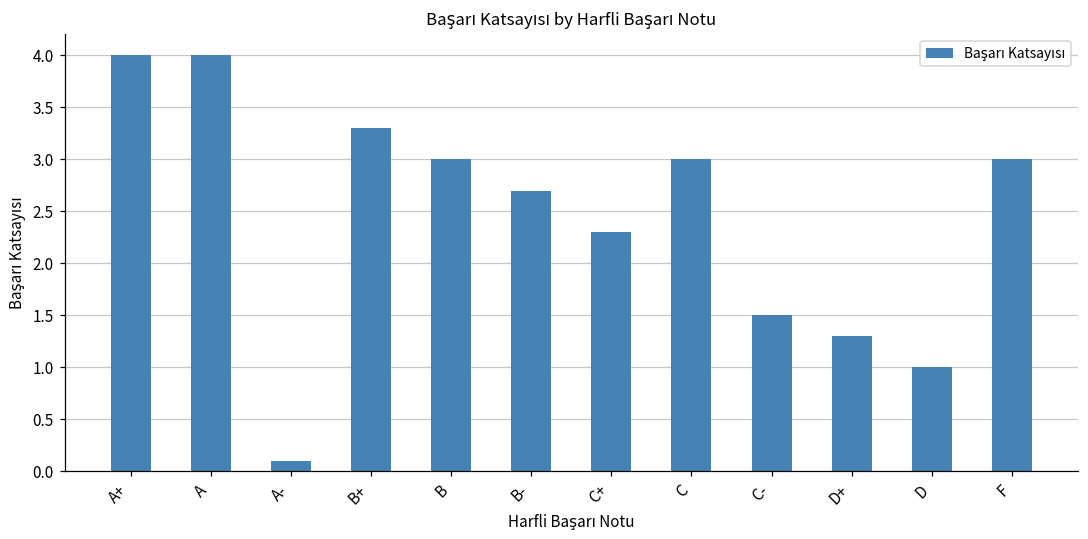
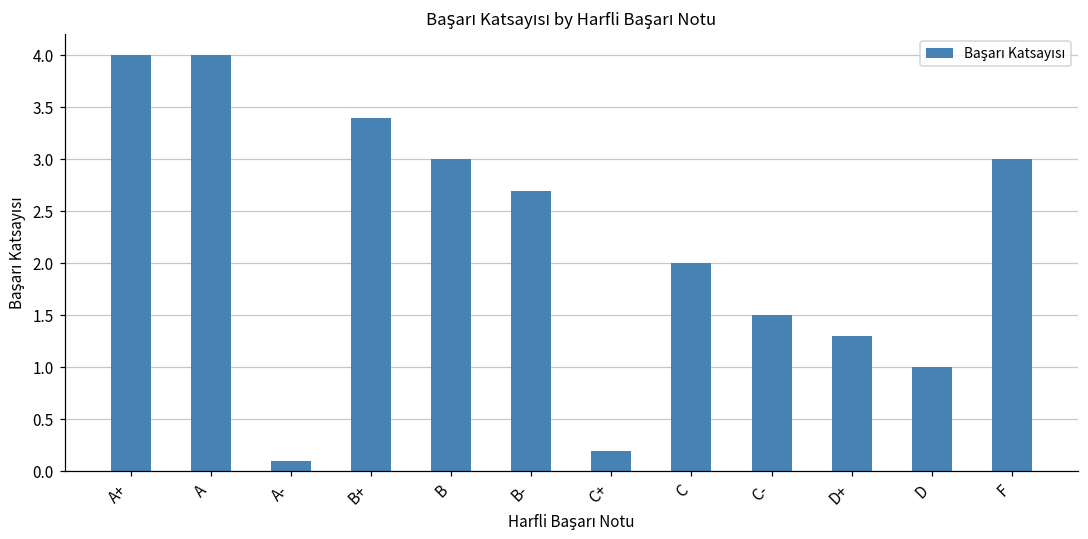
B+: 3.3 -> 3.4
C+: 2.3 -> 0.2
C: 3 -> 2
